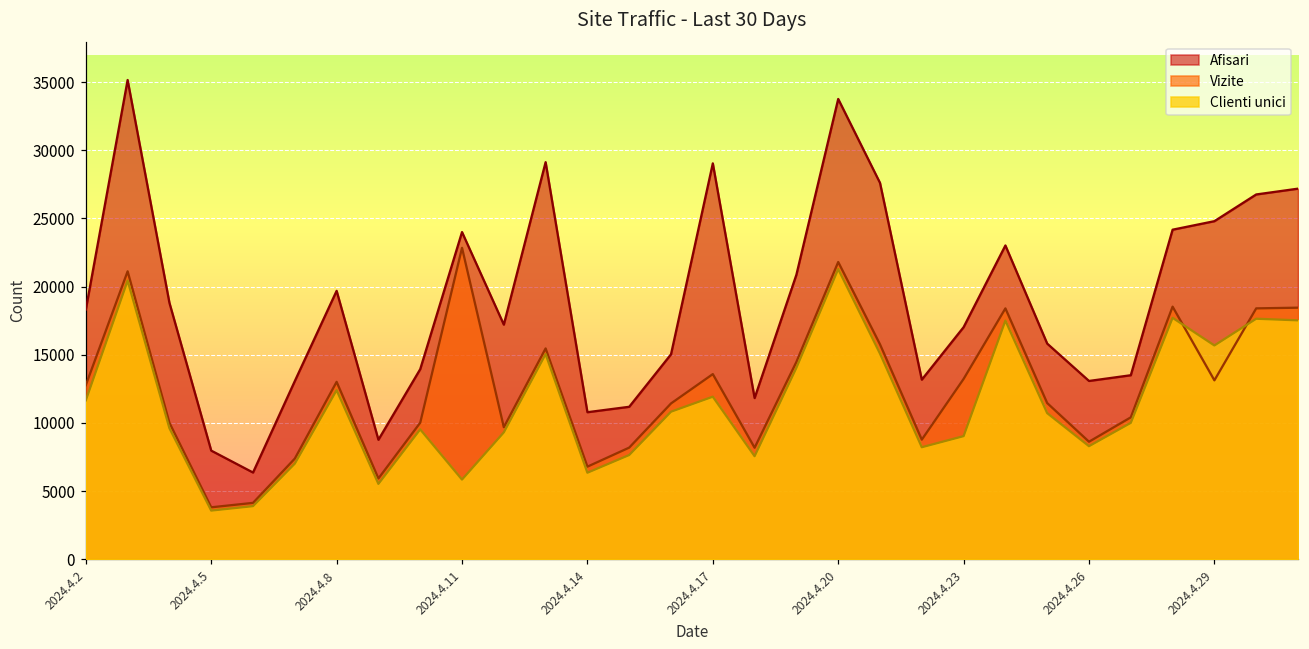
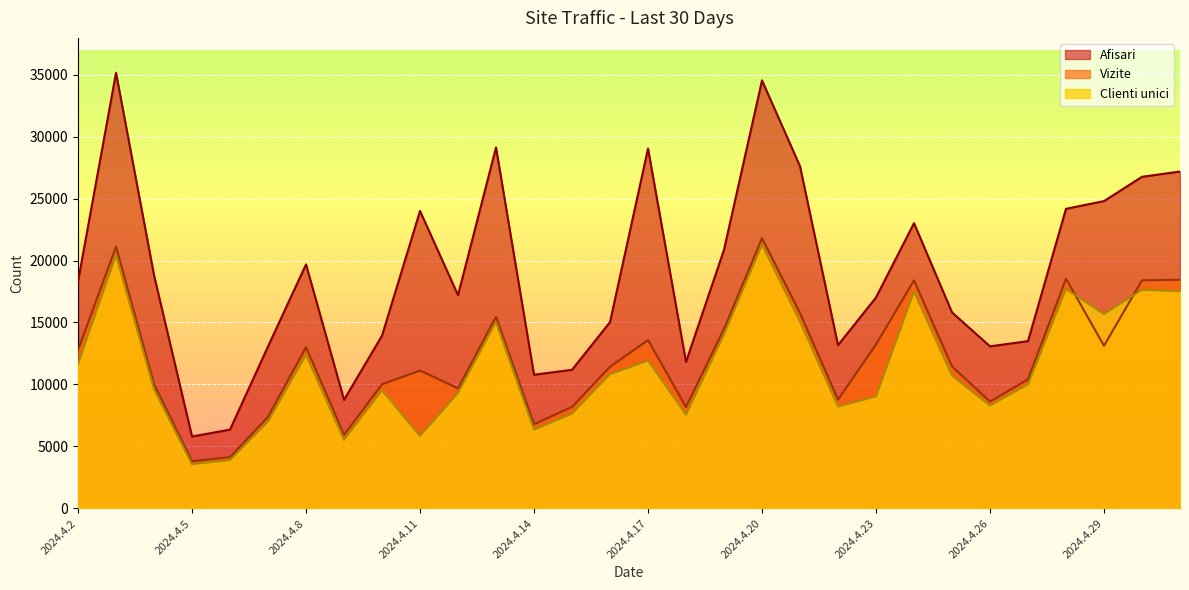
Afisari, 2024.4.5: 8000 -> 5800
Vizite, 2024.4.11: 22800 -> 11100
Afisari, 2024.4.20: 33800 -> 34500
